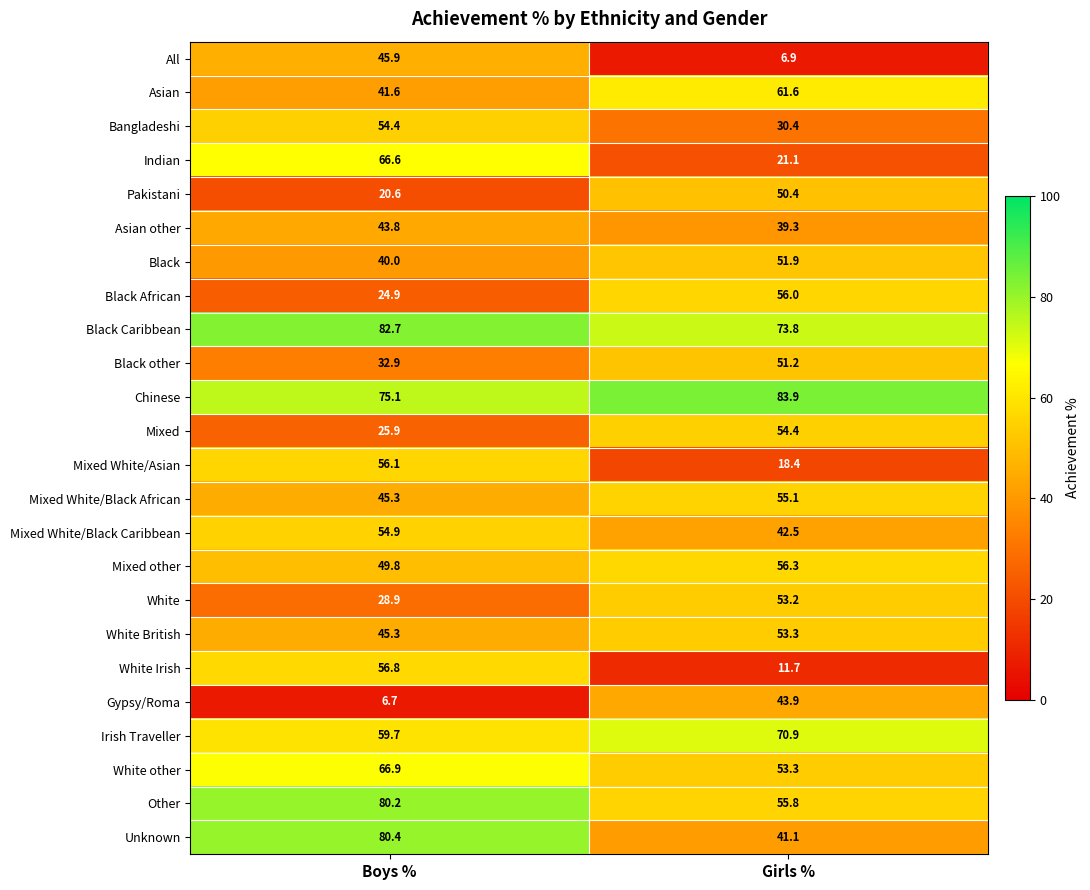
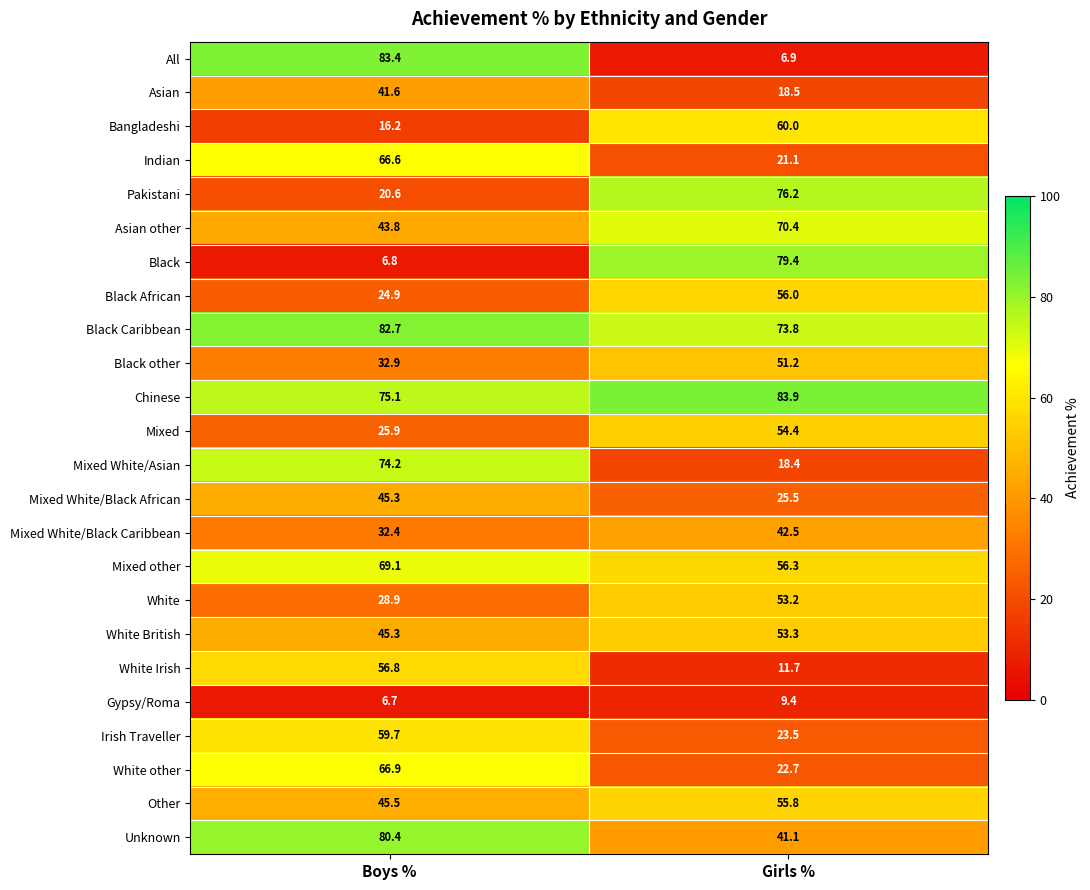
All, Boys %: 45.9 -> 83.4
Asian, Girls %: 61.6 -> 18.5
Bangladeshi, Boys %: 54.4 -> 16.2
Bangladeshi, Girls %: 30.4 -> 60.0
Pakistani, Girls %: 50.4 -> 76.2
Asian other, Girls %: 39.3 -> 70.4
Black, Boys %: 40.0 -> 6.8
Black, Girls %: 51.9 -> 79.4
Mixed White/Asian, Boys %: 56.1 -> 74.2
Mixed White/Black African, Girls %: 55.1 -> 25.5
Mixed White/Black Caribbean, Boys %: 54.9 -> 32.4
Mixed other, Boys %: 49.8 -> 69.1
Gypsy/Roma, Girls %: 43.9 -> 9.4
Irish Traveller, Girls %: 70.9 -> 23.5
White other, Girls %: 53.3 -> 22.7
Other, Boys %: 80.2 -> 45.5
